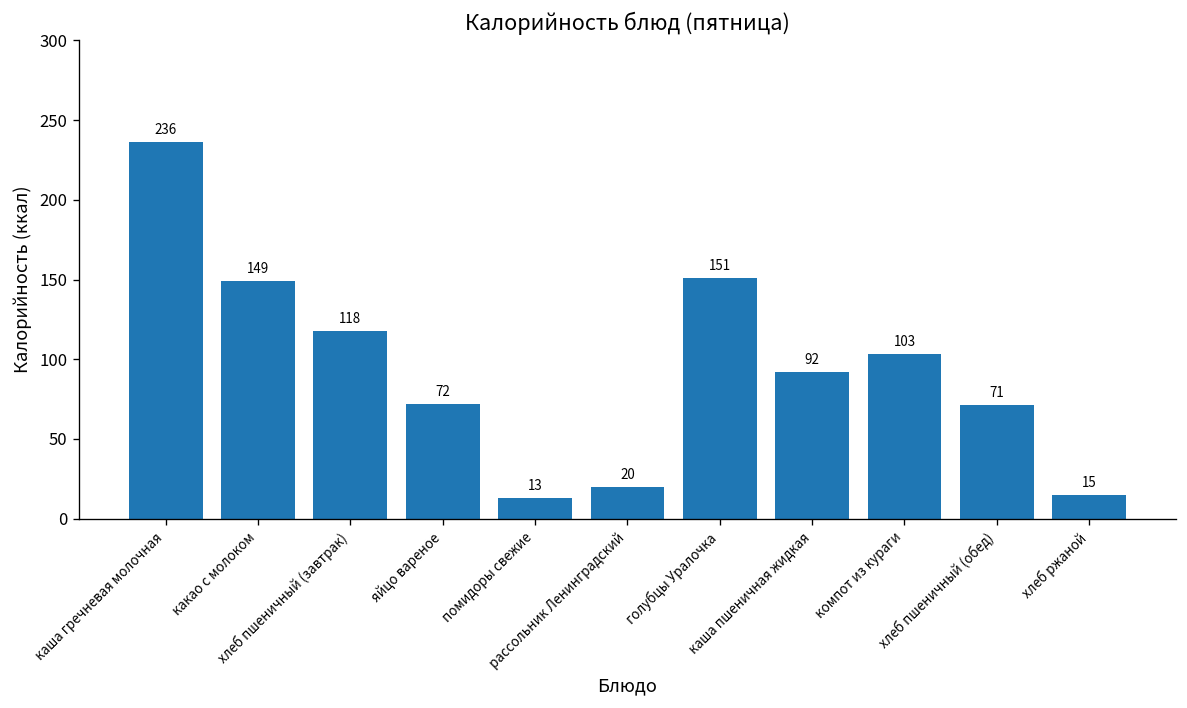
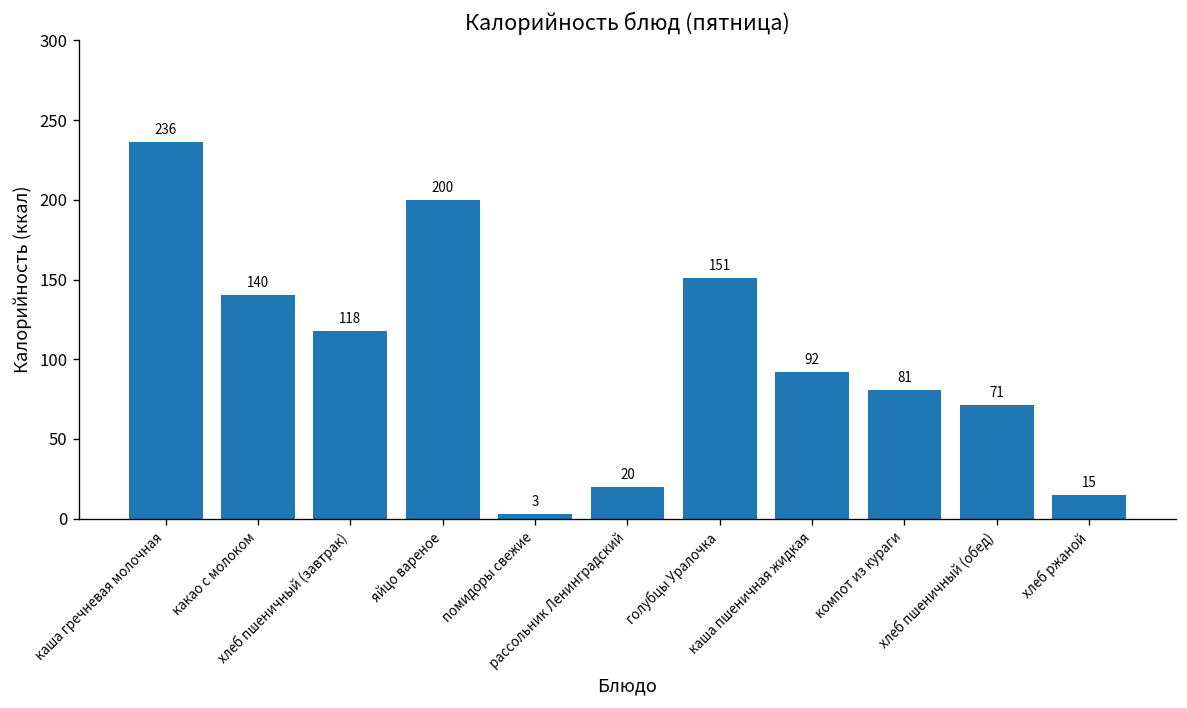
какао с молоком: 149 -> 140
яйцо вареное: 72 -> 200
помидоры свежие: 13 -> 3
компот из кураги: 103 -> 81
